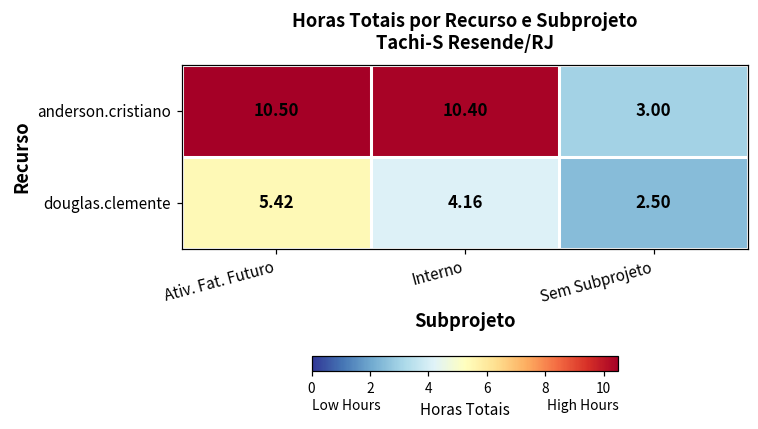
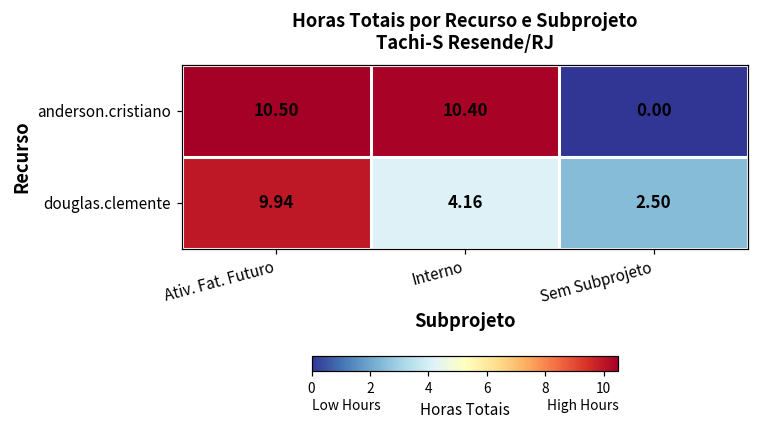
anderson.cristiano, Sem Subprojeto: 3.00 -> 0.00
douglas.clemente, Ativ. Fat. Futuro: 5.42 -> 9.94
